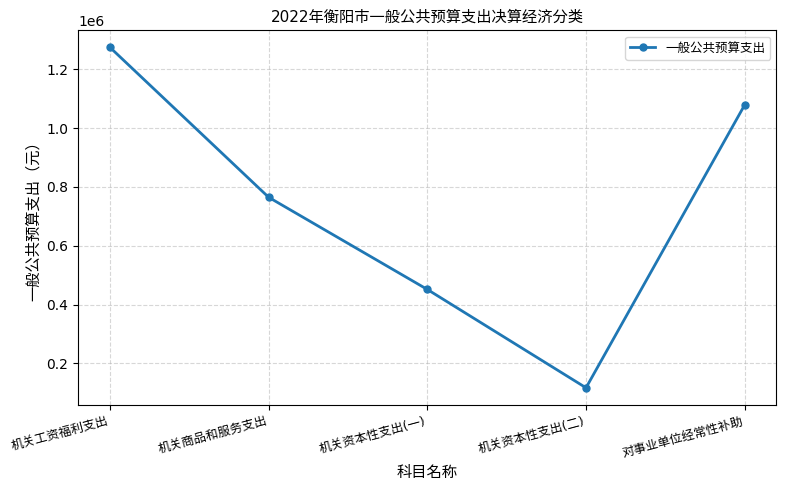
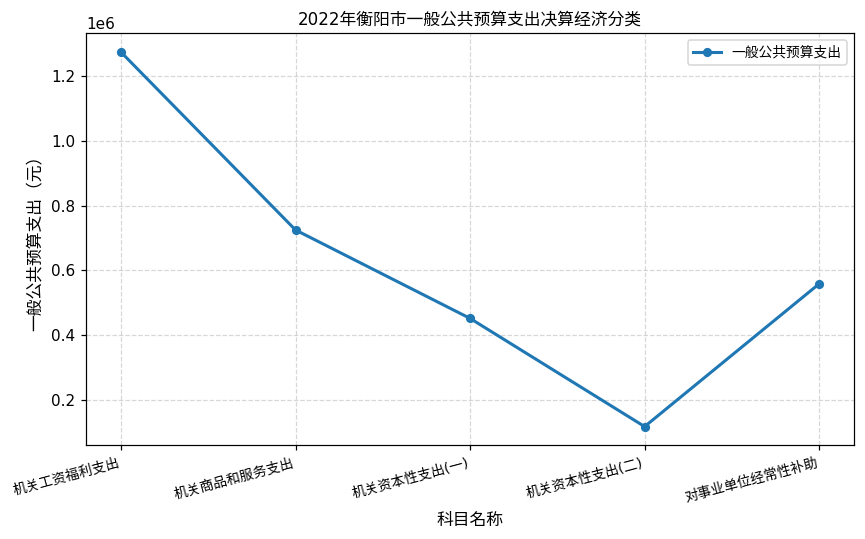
机关商品和服务支出: 760000 -> 720000
对事业单位经常性补助: 1080000 -> 560000
